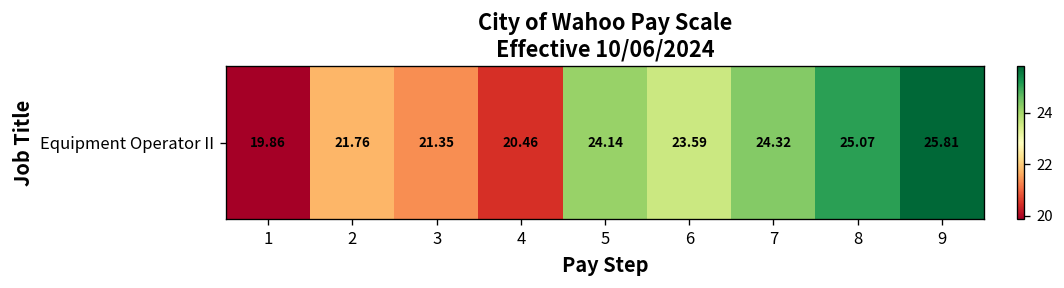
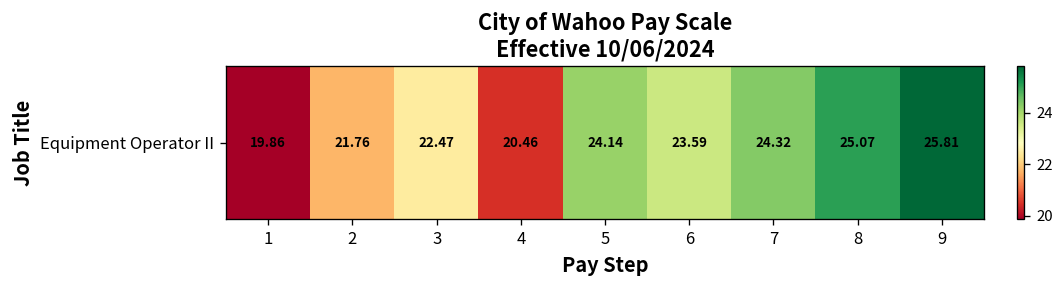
Equipment Operator II, 3: 21.35 -> 22.47
